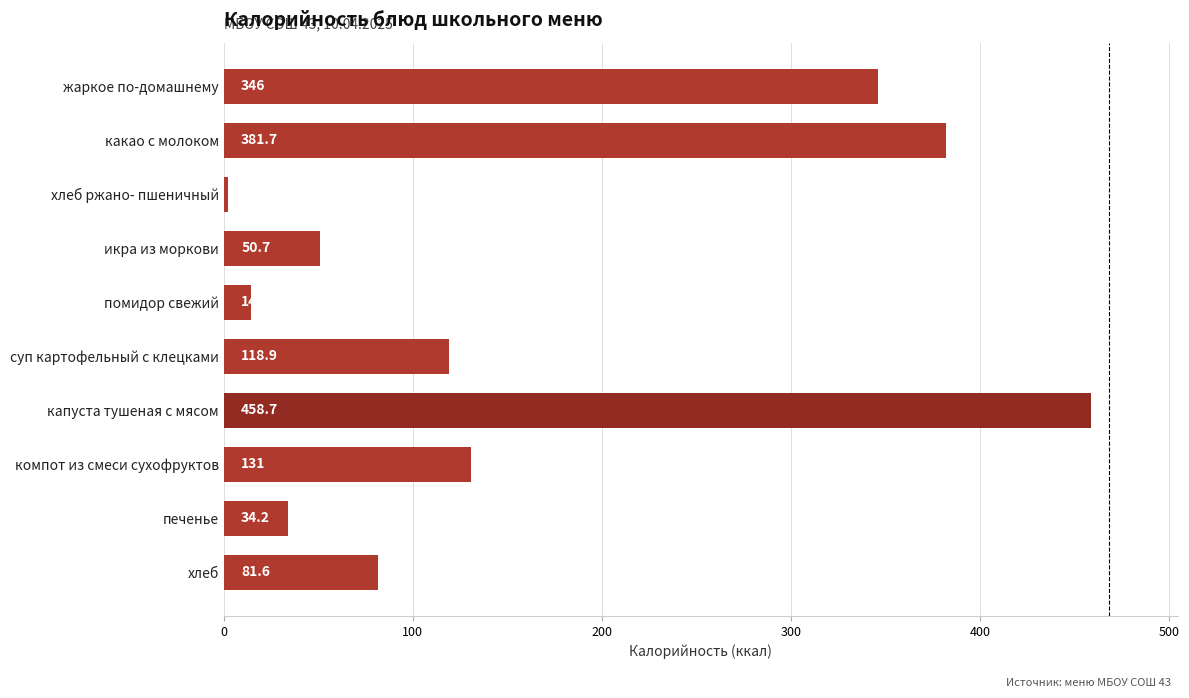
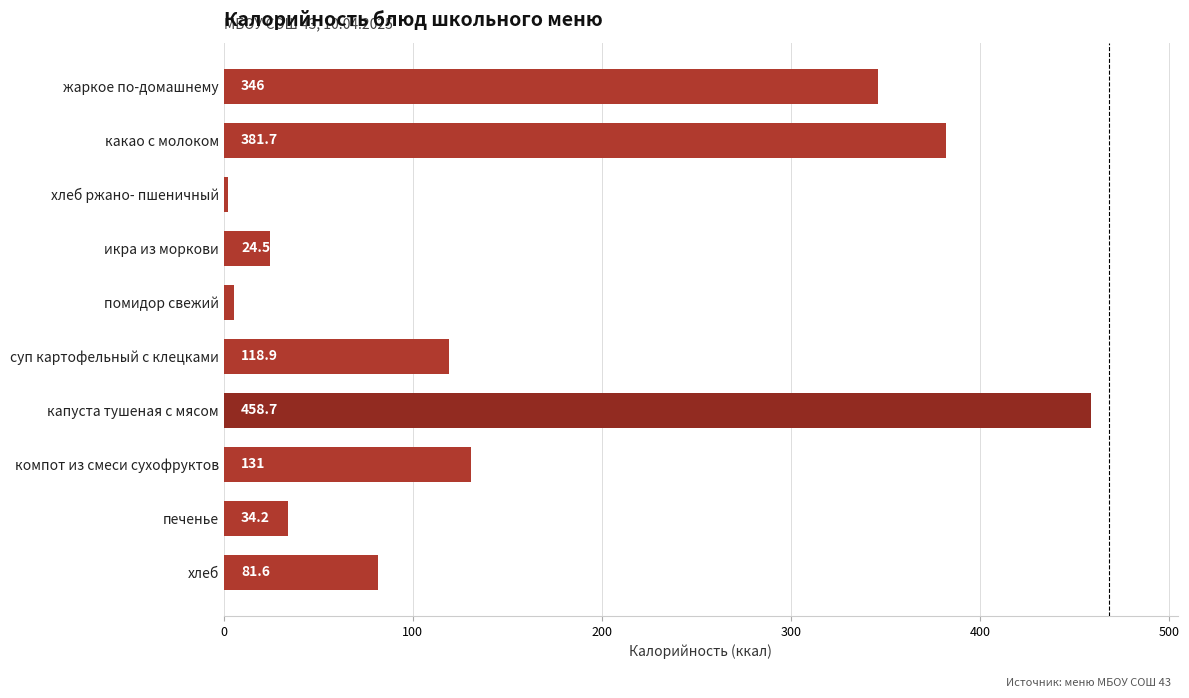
икра из моркови: 50.7 -> 24.5
помидор свежий: 15 -> 5
